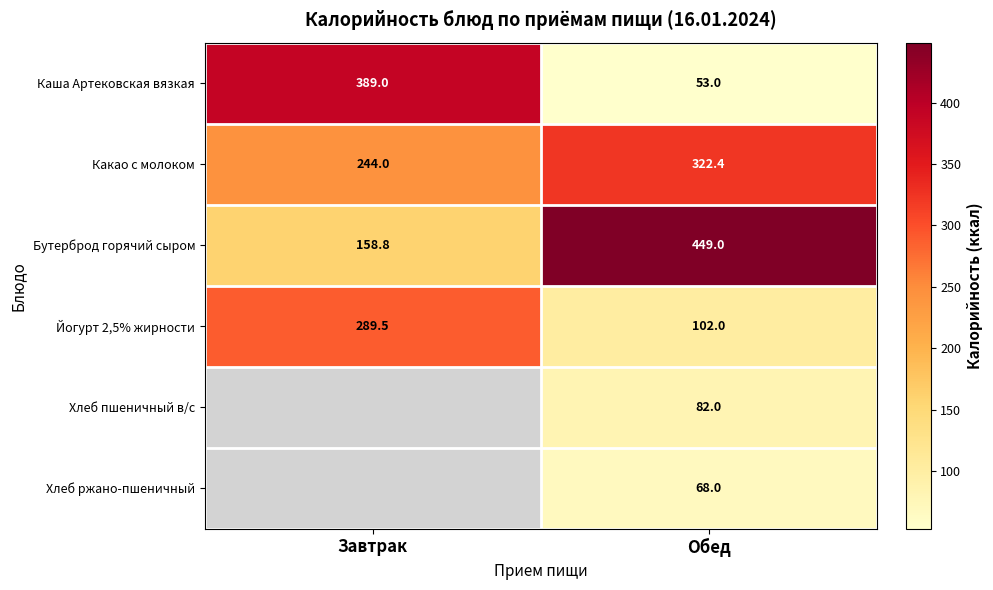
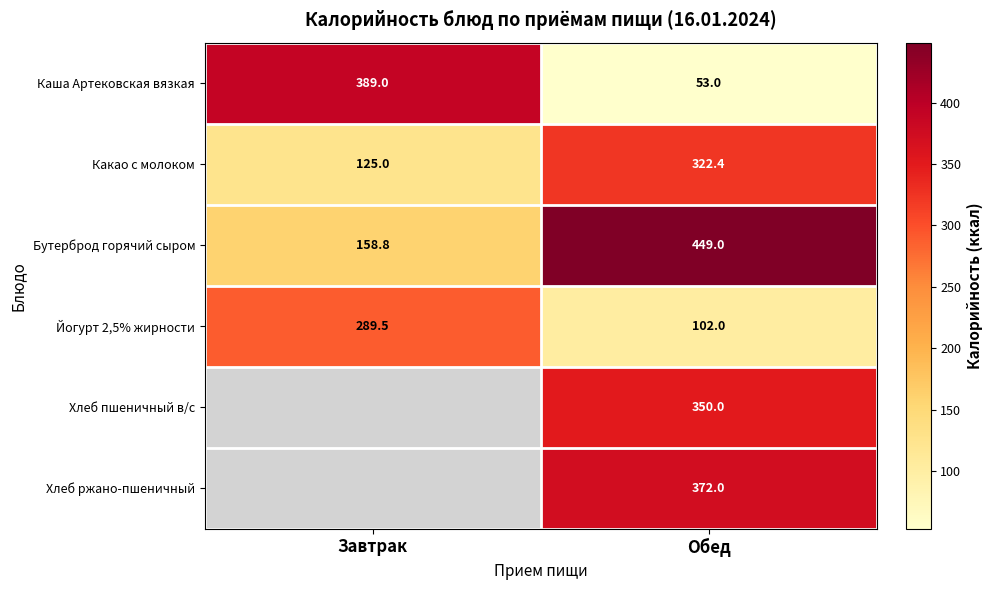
Какао с молоком, Завтрак: 244.0 -> 125.0
Хлеб пшеничный в/с, Обед: 82.0 -> 350.0
Хлеб ржано-пшеничный, Обед: 68.0 -> 372.0
